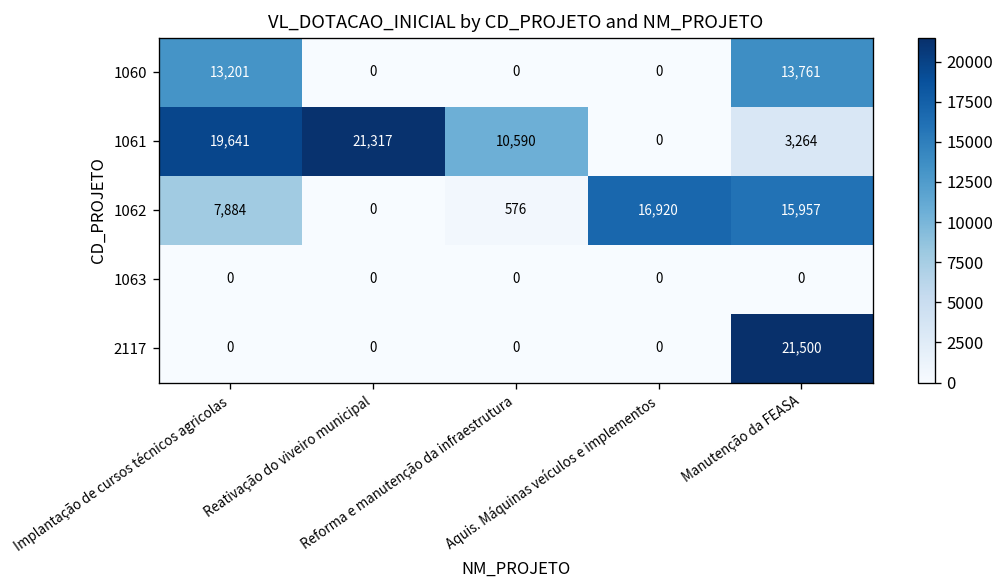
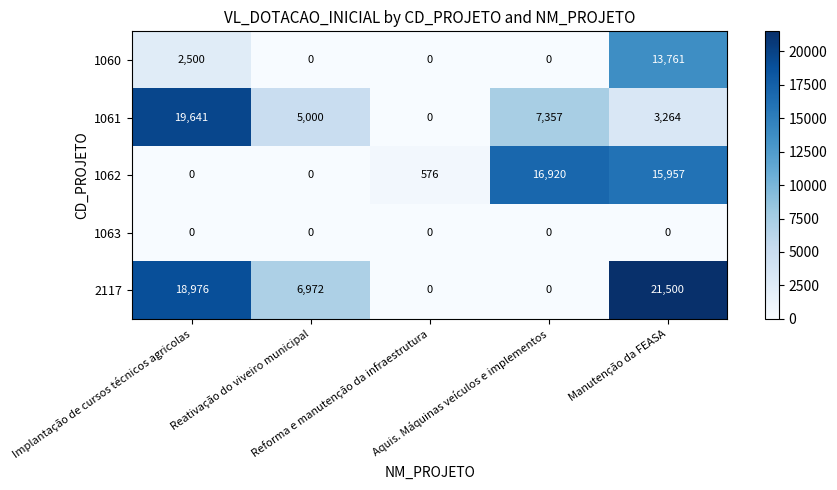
1060, Implantação de cursos técnicos agricolas: 13,201 -> 2,500
1061, Reativação do viveiro municipal: 21,317 -> 5,000
1061, Reforma e manutenção da infraestrutura: 10,590 -> 0
1061, Aquis. Máquinas veículos e implementos: 0 -> 7,357
1062, Implantação de cursos técnicos agricolas: 7,884 -> 0
2117, Implantação de cursos técnicos agricolas: 0 -> 18,976
2117, Reativação do viveiro municipal: 0 -> 6,972
